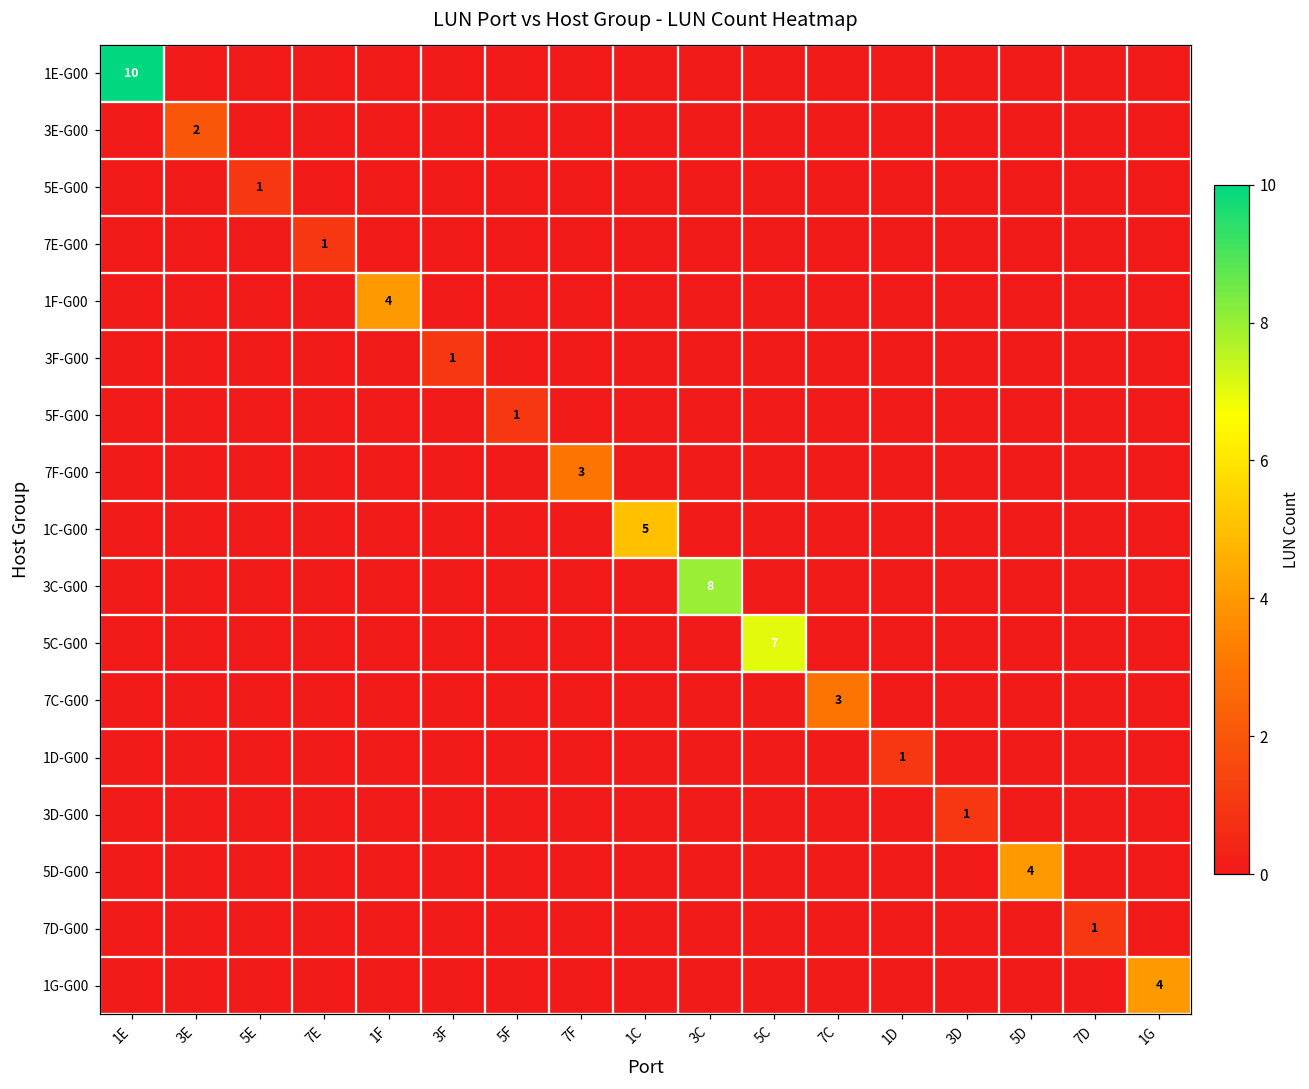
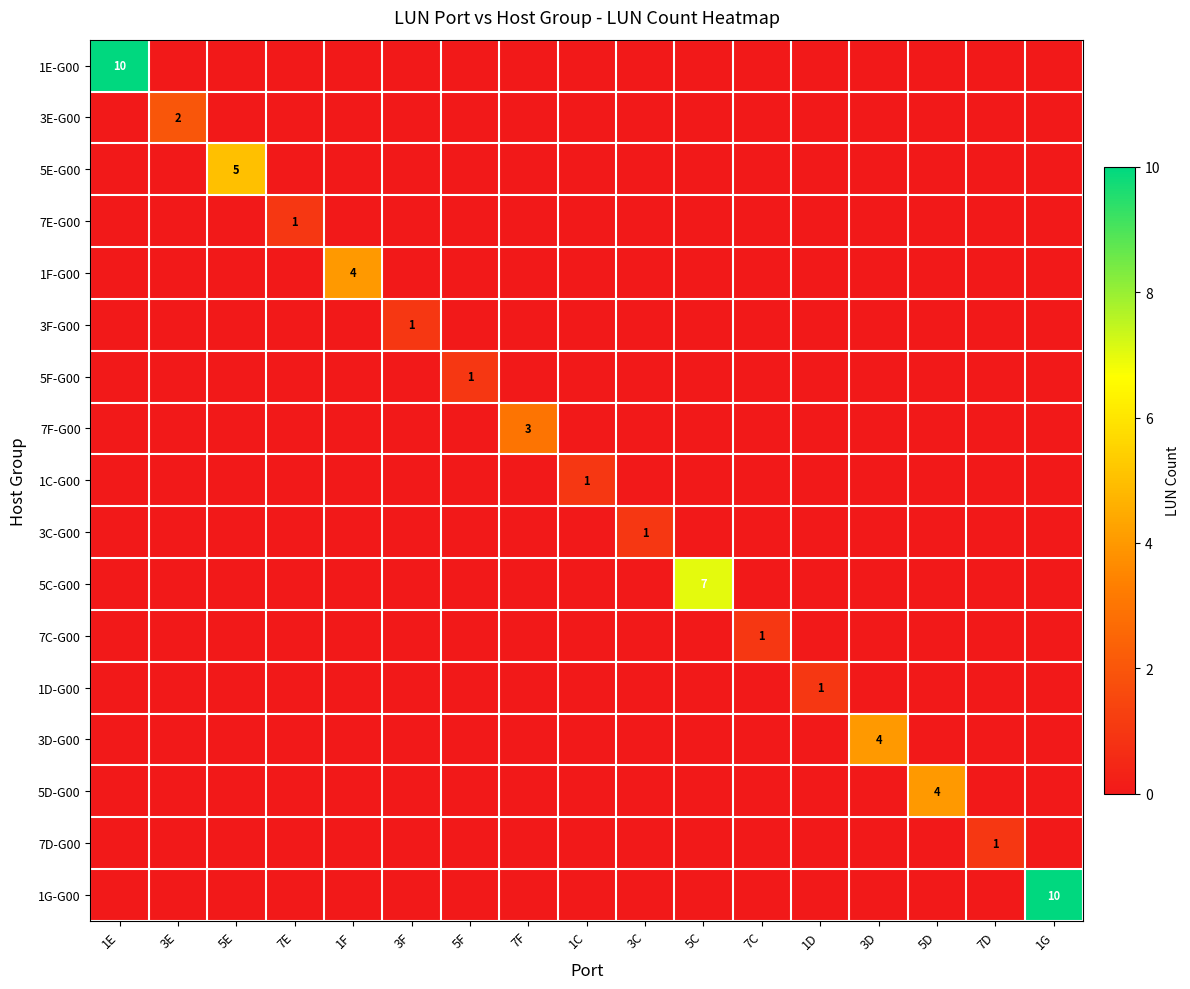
5E-G00, 5E: 1 -> 5
1C-G00, 1C: 5 -> 1
3C-G00, 3C: 8 -> 1
7C-G00, 7C: 3 -> 1
3D-G00, 3D: 1 -> 4
1G-G00, 1G: 4 -> 10
